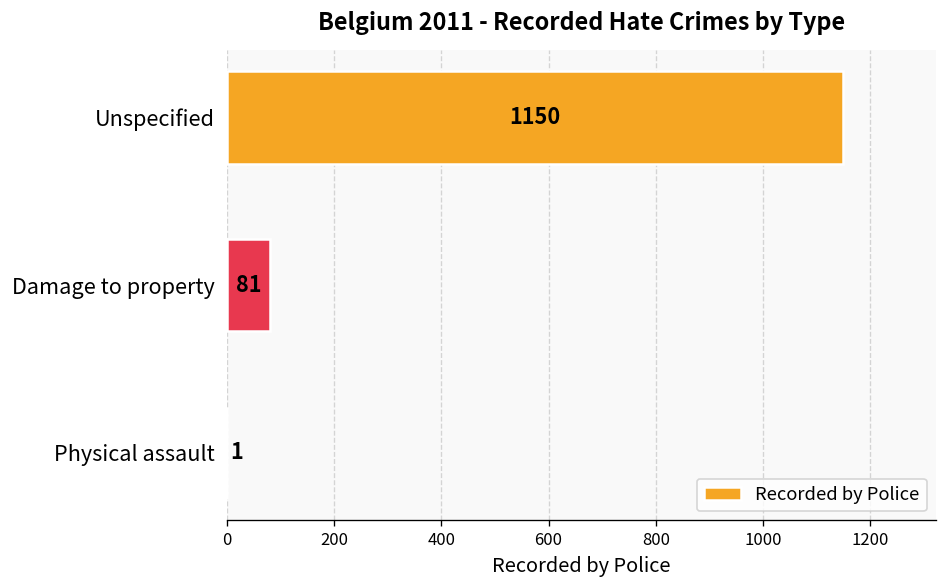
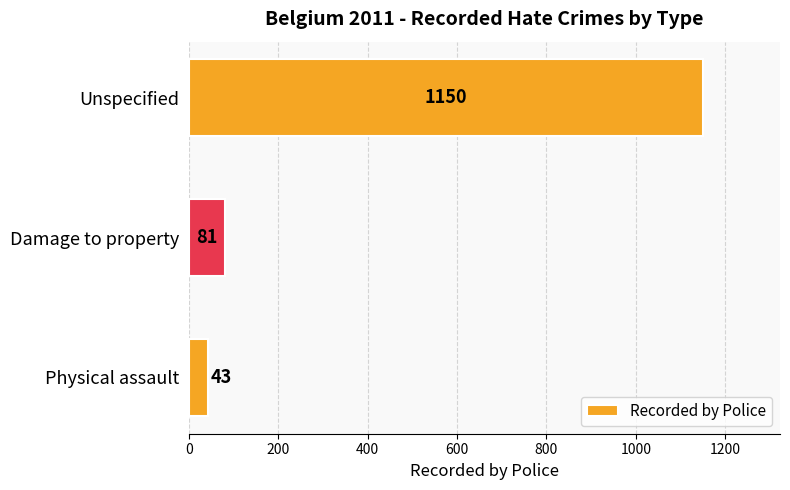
Physical assault: 1 -> 43
